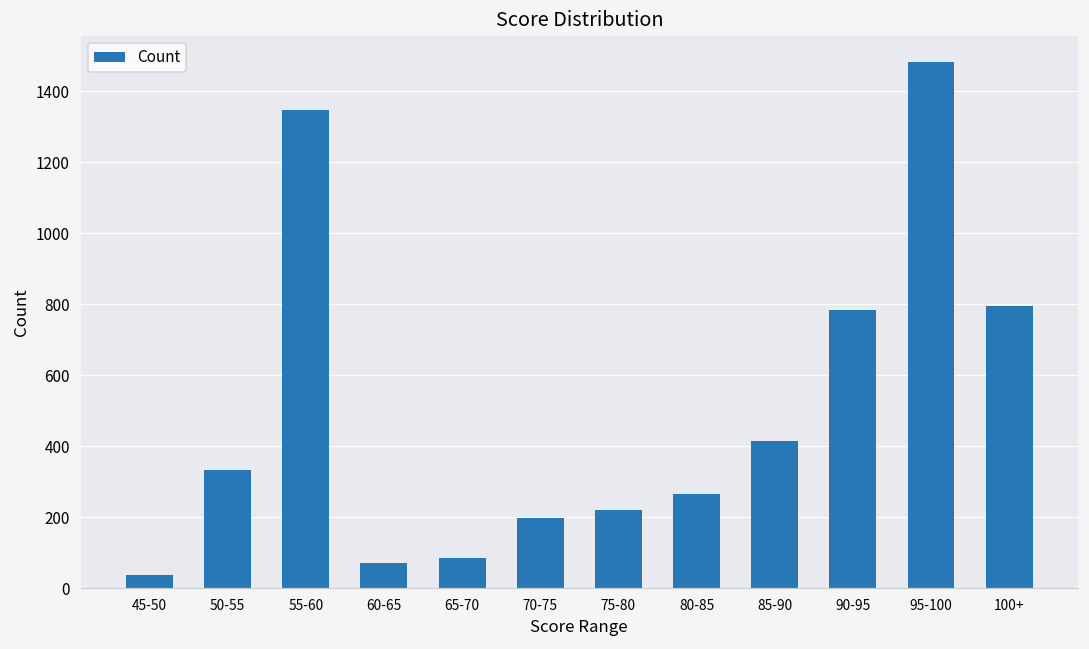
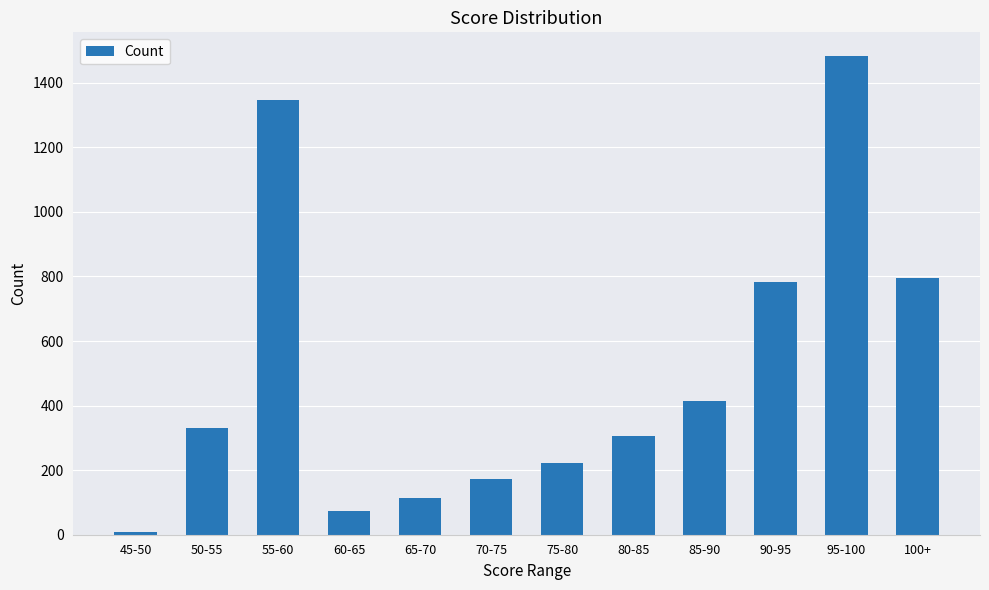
45-50: 40 -> 10
65-70: 90 -> 110
70-75: 200 -> 170
80-85: 270 -> 310
